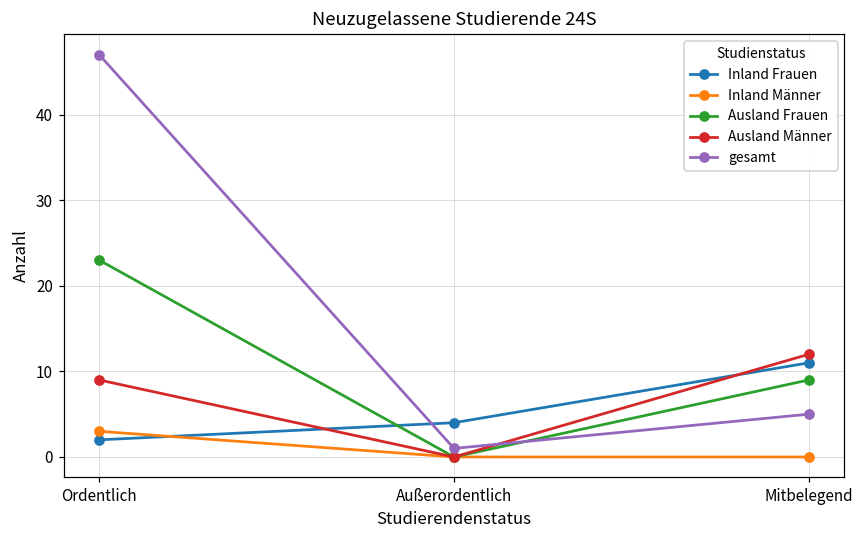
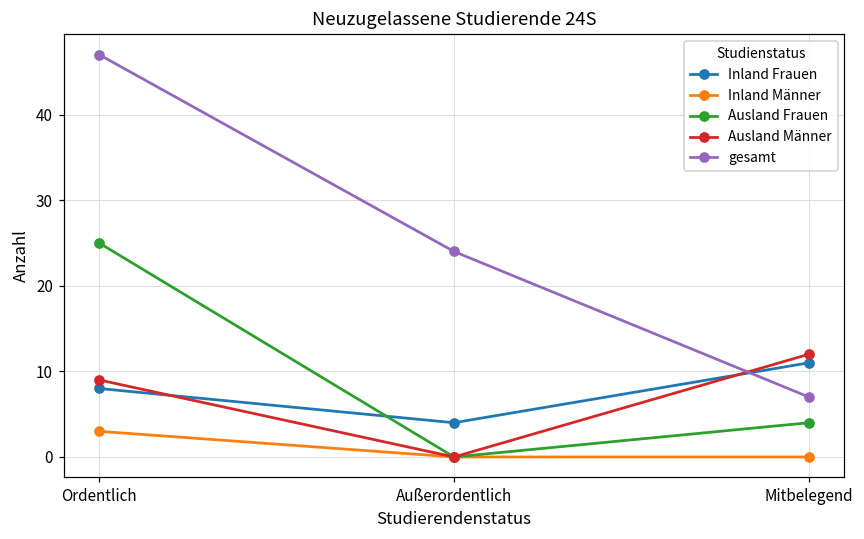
Inland Frauen, Ordentlich: 2 -> 8
Ausland Frauen, Ordentlich: 23 -> 25
gesamt, Außerordentlich: 1 -> 24
Ausland Frauen, Mitbelegend: 9 -> 4
gesamt, Mitbelegend: 5 -> 7
